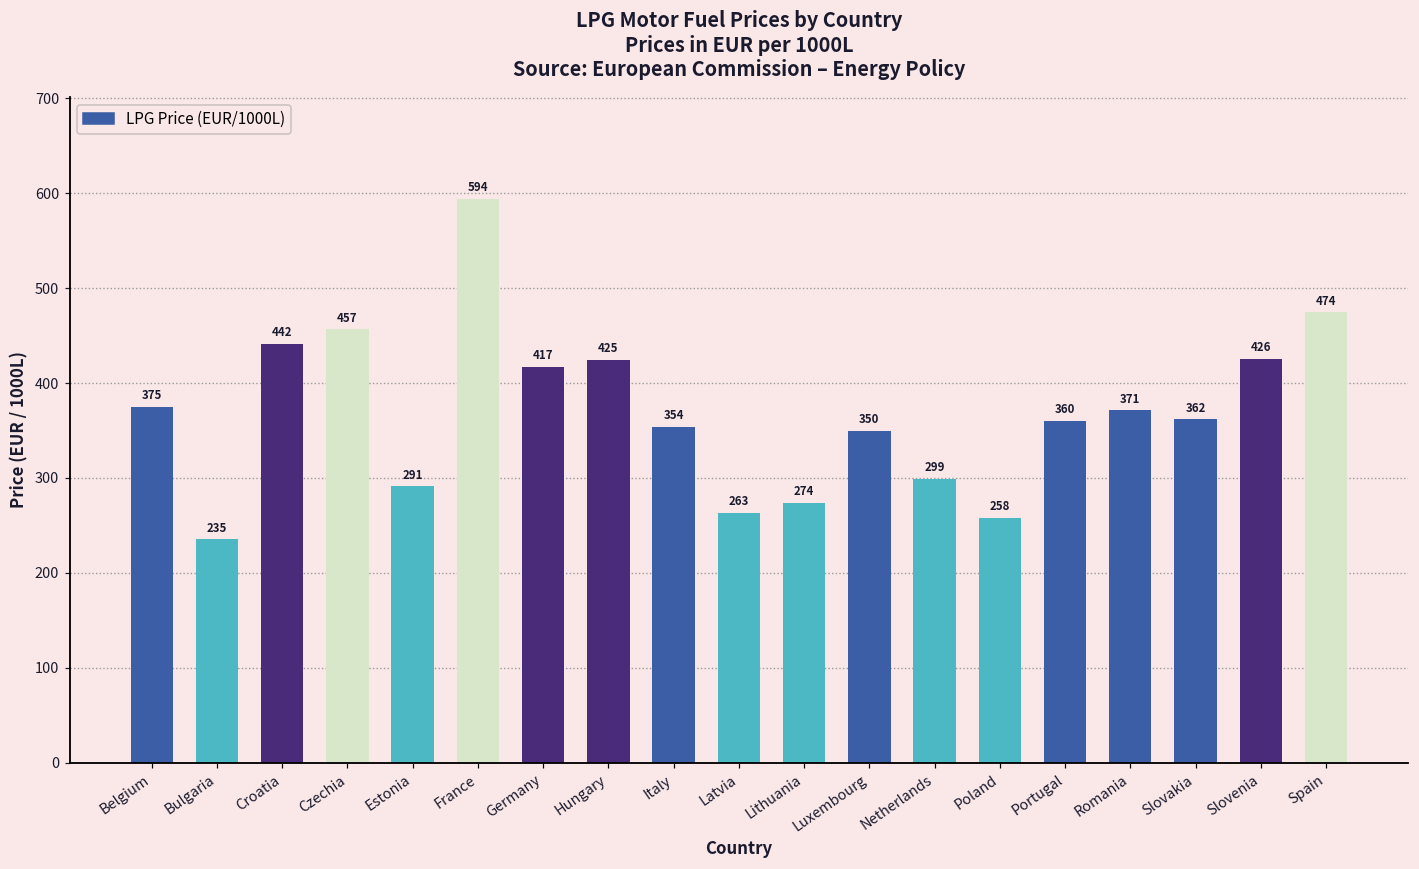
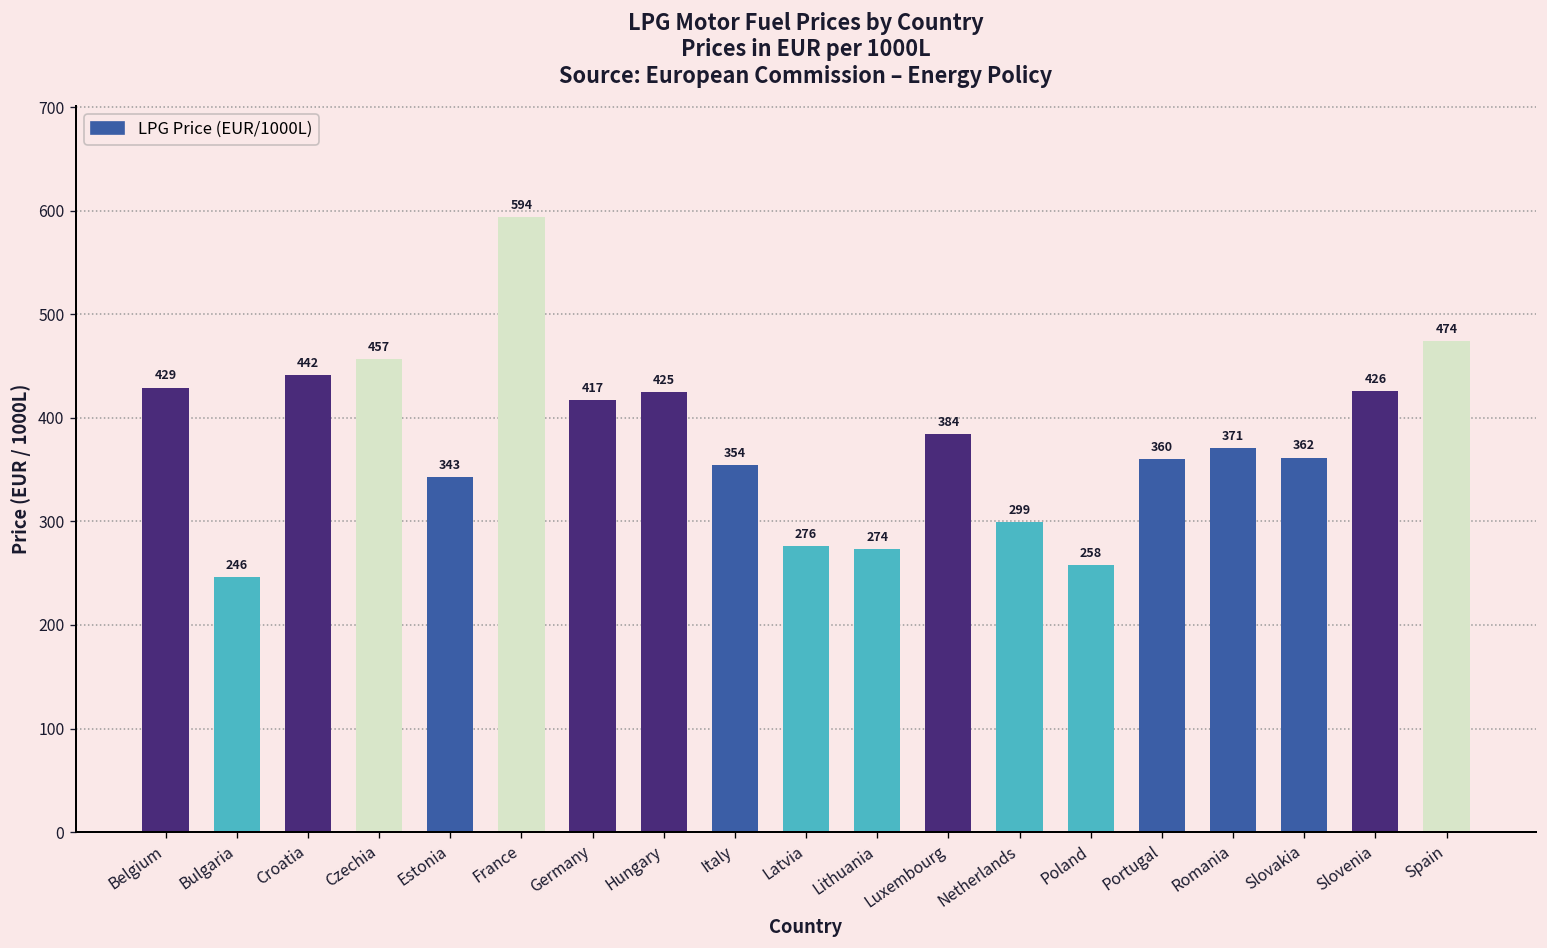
Belgium: 375 -> 429
Bulgaria: 235 -> 246
Estonia: 291 -> 343
Latvia: 263 -> 276
Luxembourg: 350 -> 384
